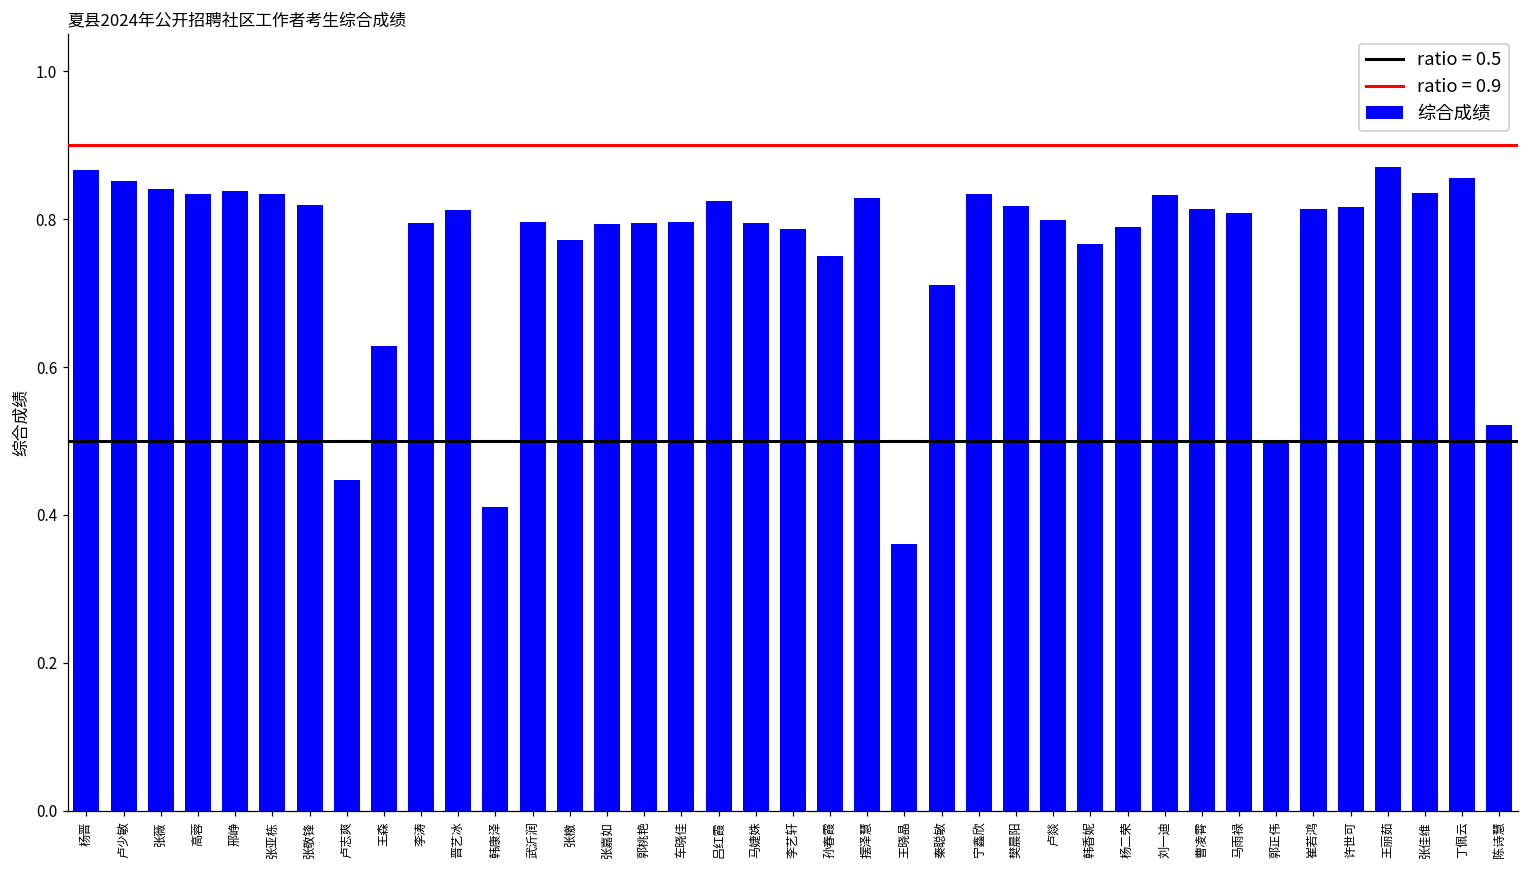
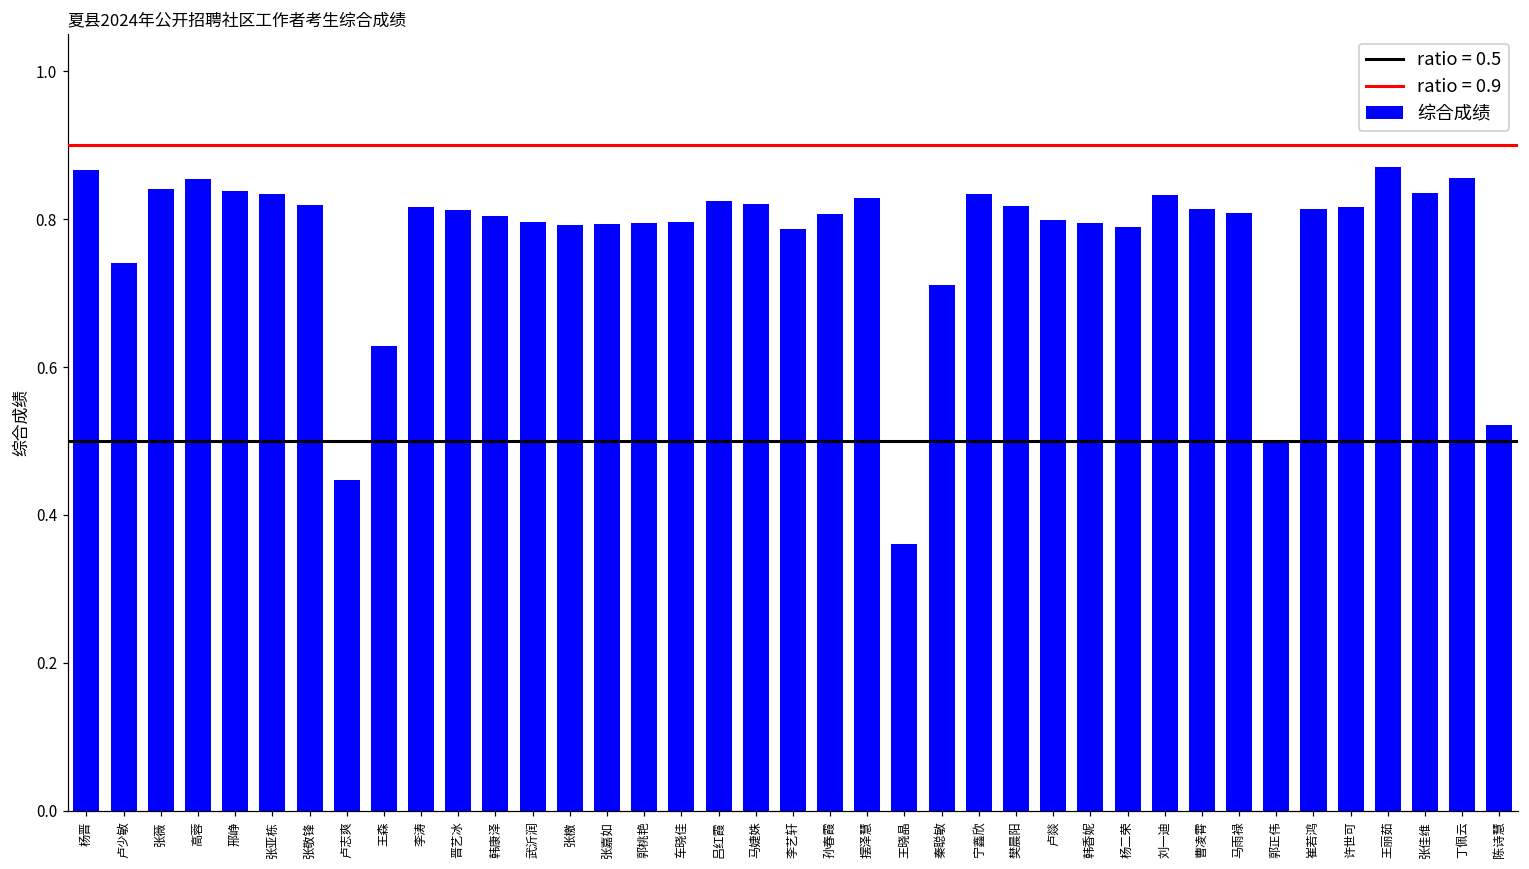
卢少敏: 0.85 -> 0.74
高蓉: 0.83 -> 0.86
李涛: 0.79 -> 0.82
韩康泽: 0.41 -> 0.80
张檄: 0.77 -> 0.79
马婕姝: 0.79 -> 0.82
孙春霞: 0.75 -> 0.81
韩香妮: 0.77 -> 0.79
